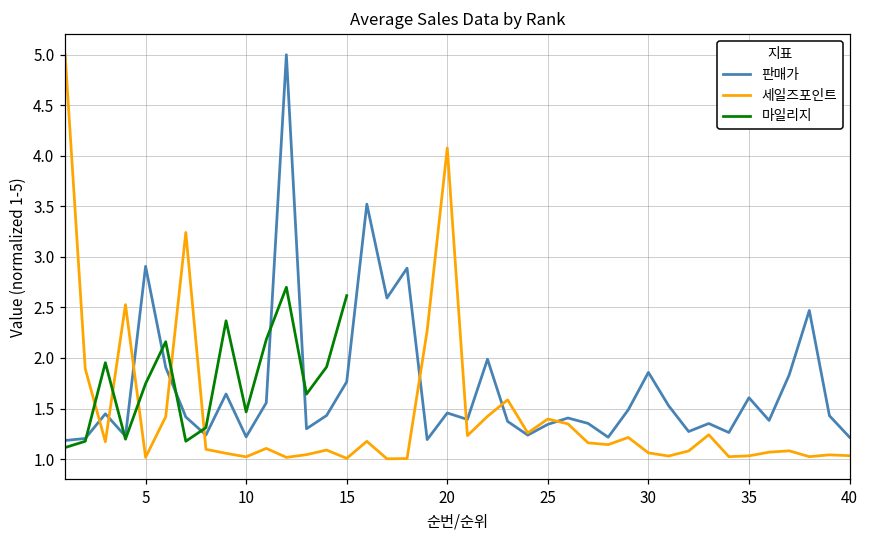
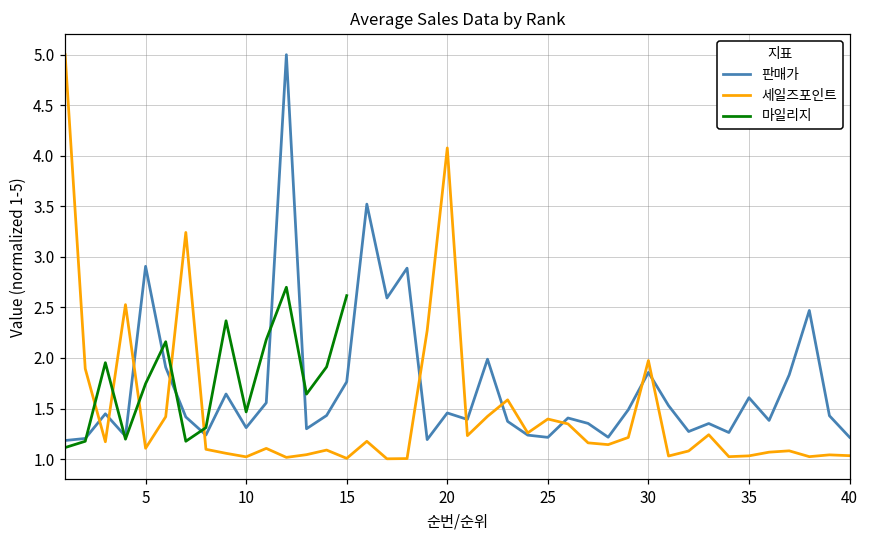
세일즈포인트, 5: 1.0 -> 1.1
판매가, 10: 1.2 -> 1.3
판매가, 25: 1.3 -> 1.2
세일즈포인트, 30: 1.1 -> 2.0
